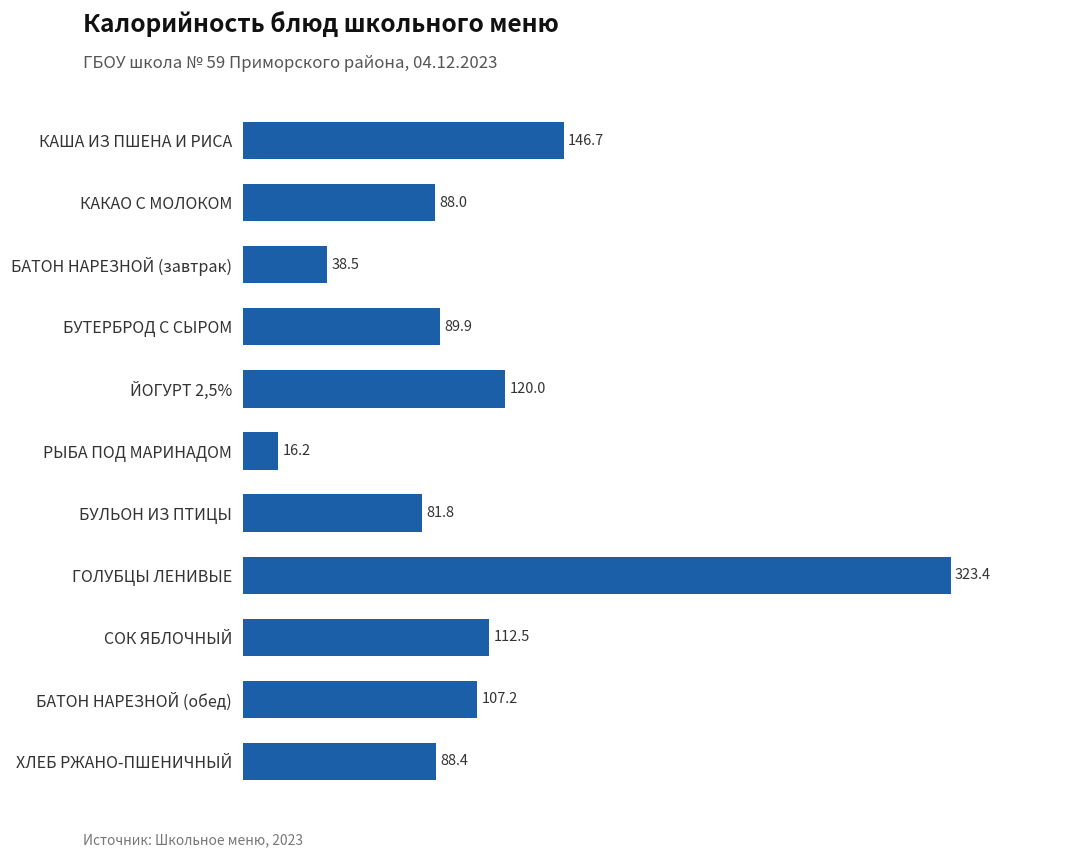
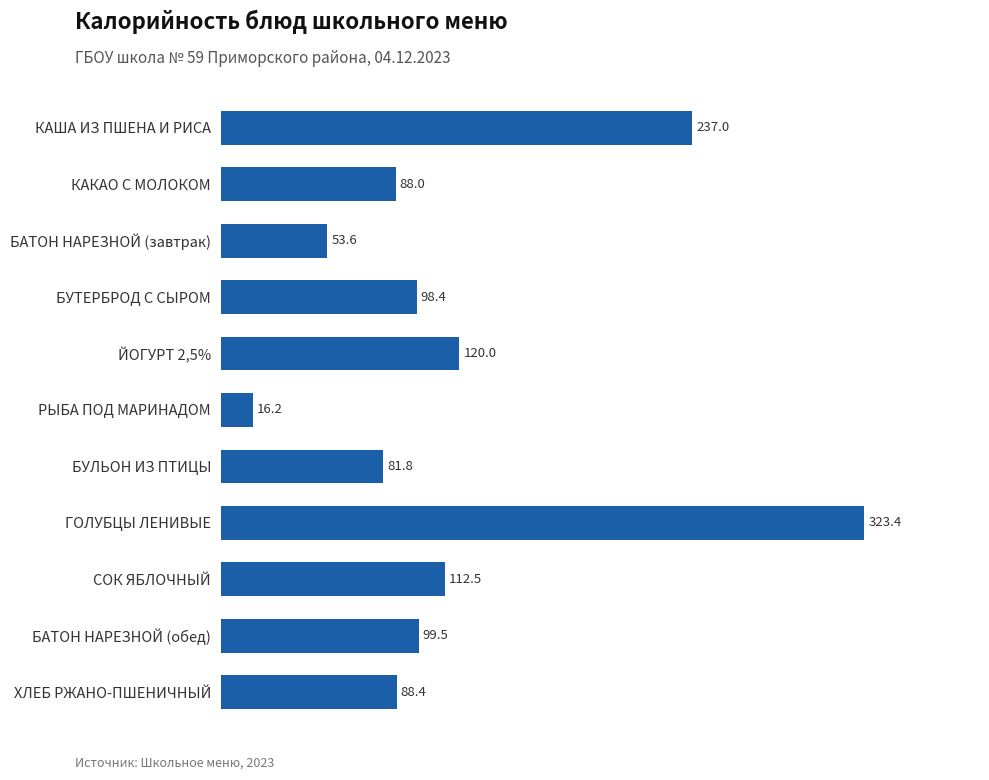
КАША ИЗ ПШЕНА И РИСА: 146.7 -> 237.0
БАТОН НАРЕЗНОЙ (завтрак): 38.5 -> 53.6
БУТЕРБРОД С СЫРОМ: 89.9 -> 98.4
БАТОН НАРЕЗНОЙ (обед): 107.2 -> 99.5
